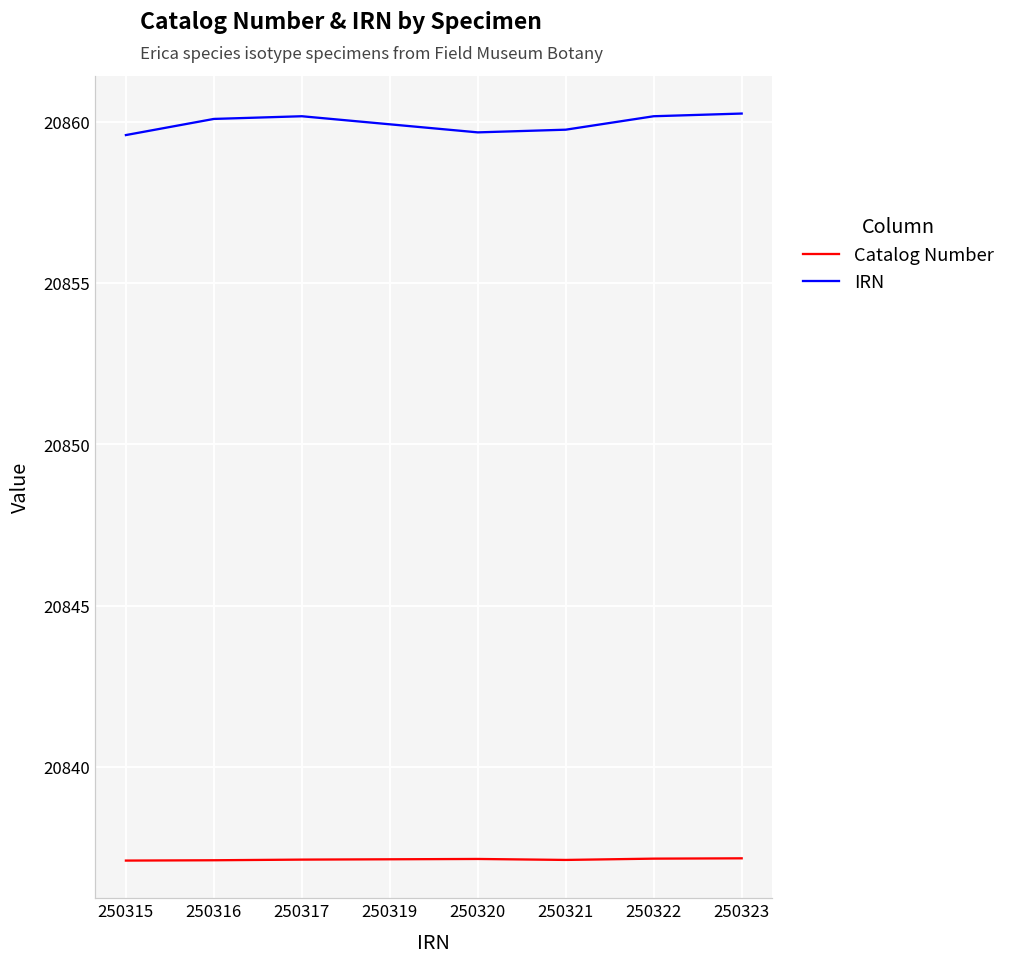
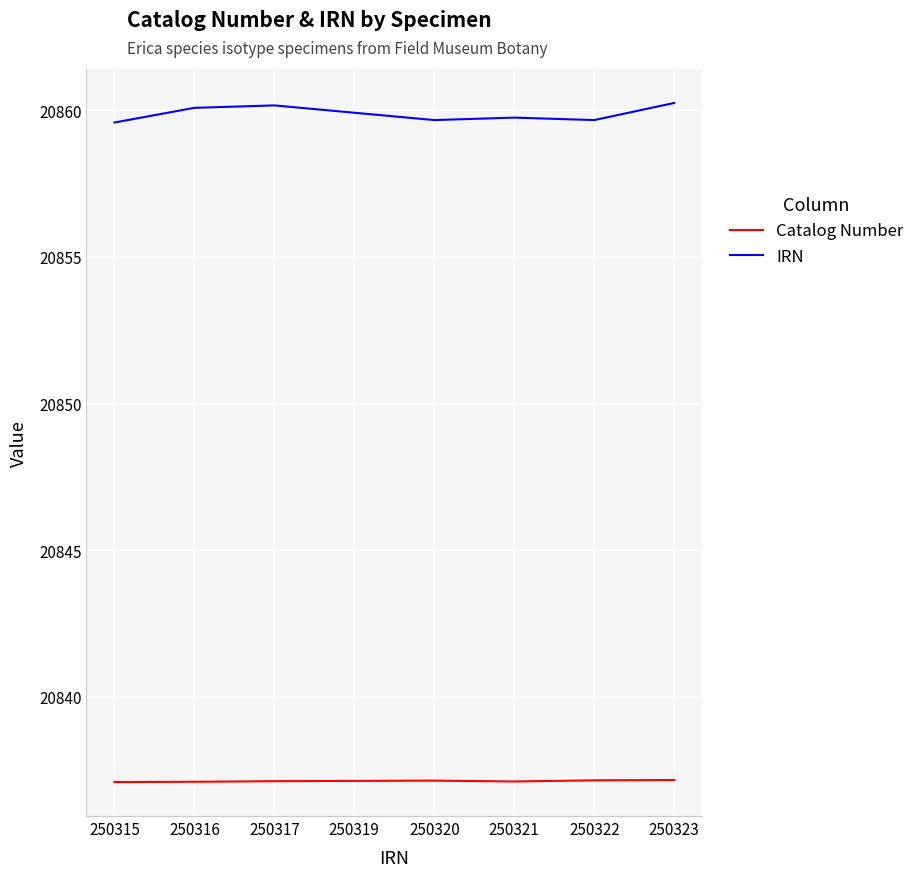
IRN, 250322: 20860.2 -> 20859.7
